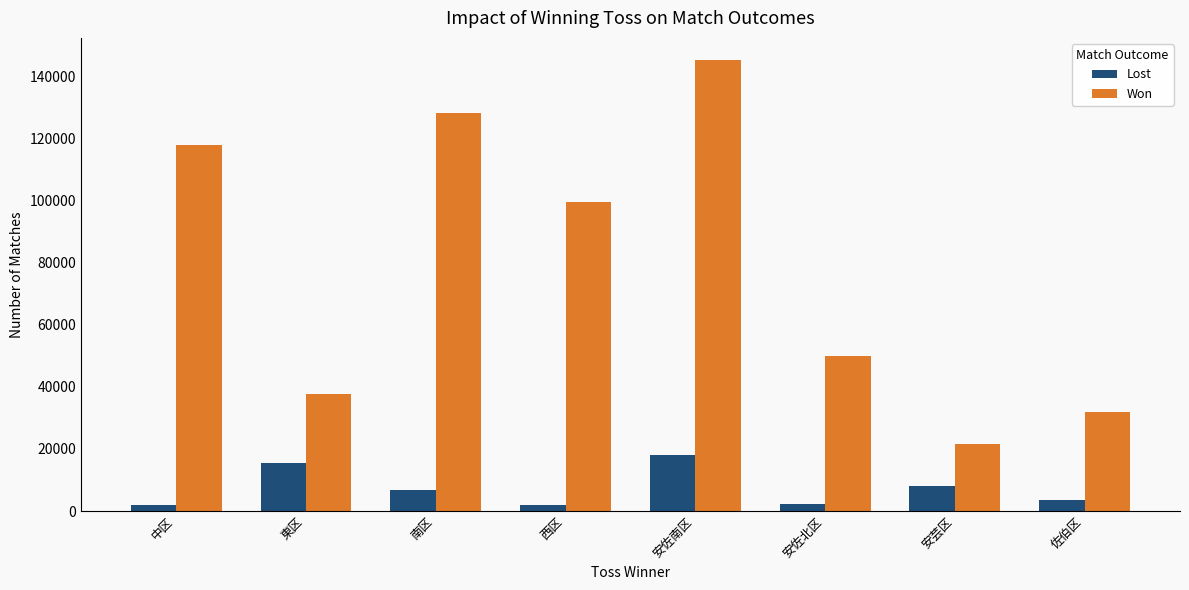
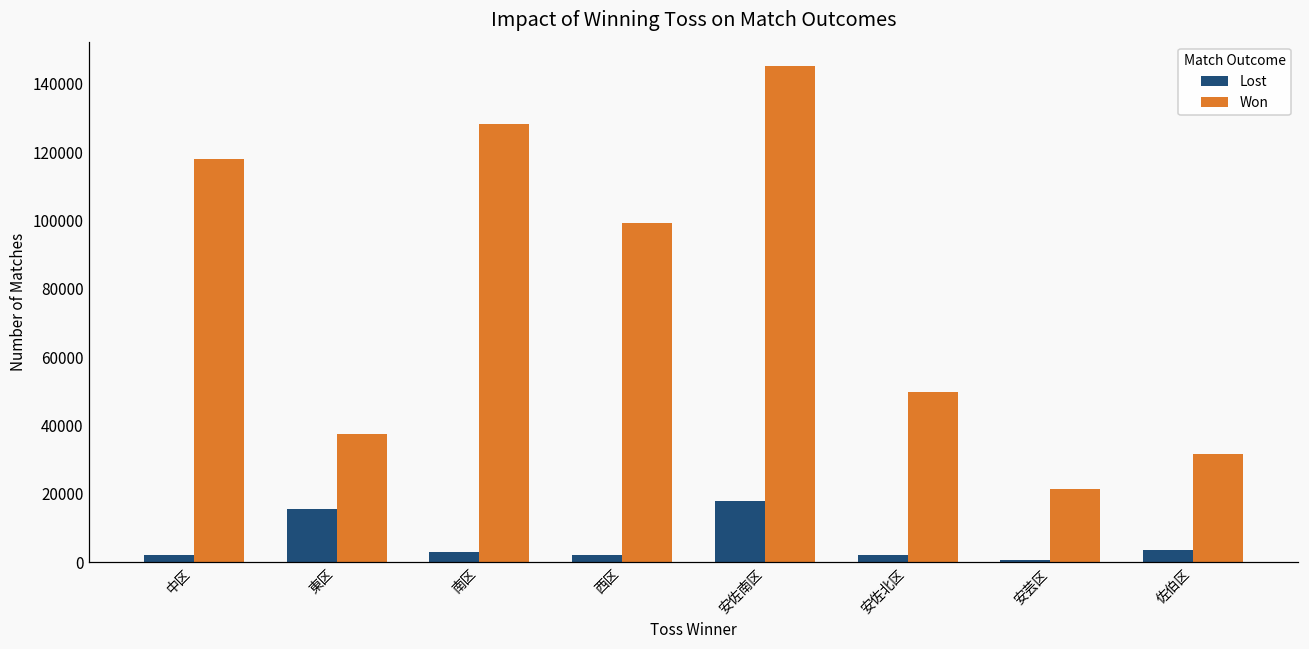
Lost, 南区: 7000 -> 3000
Lost, 安芸区: 8000 -> 1000
